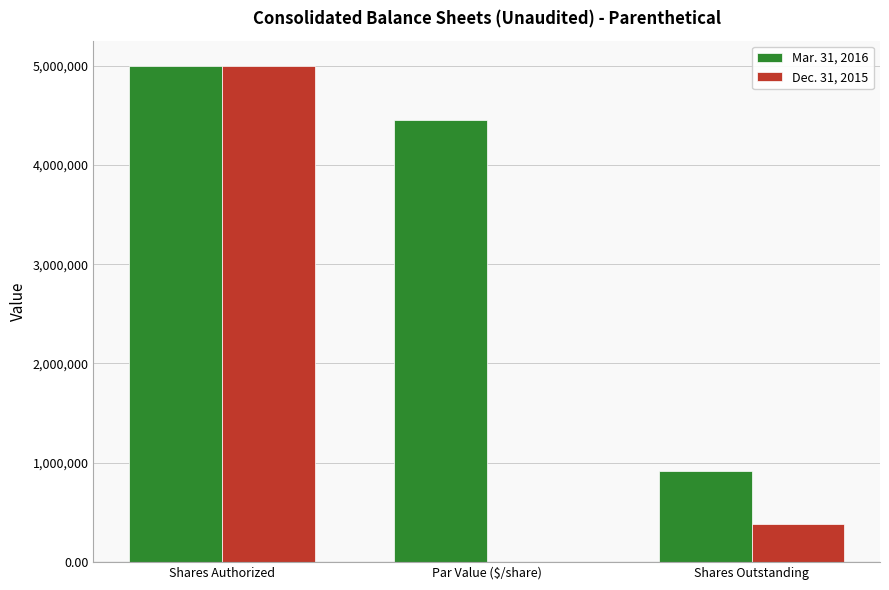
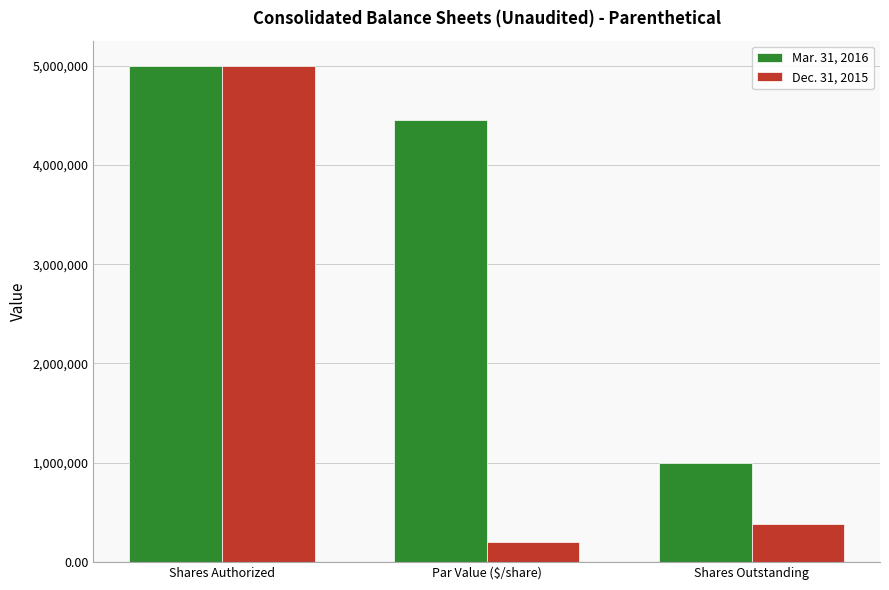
Dec. 31, 2015, Par Value ($/share): 0 -> 200,000
Mar. 31, 2016, Shares Outstanding: 900,000 -> 1,000,000
